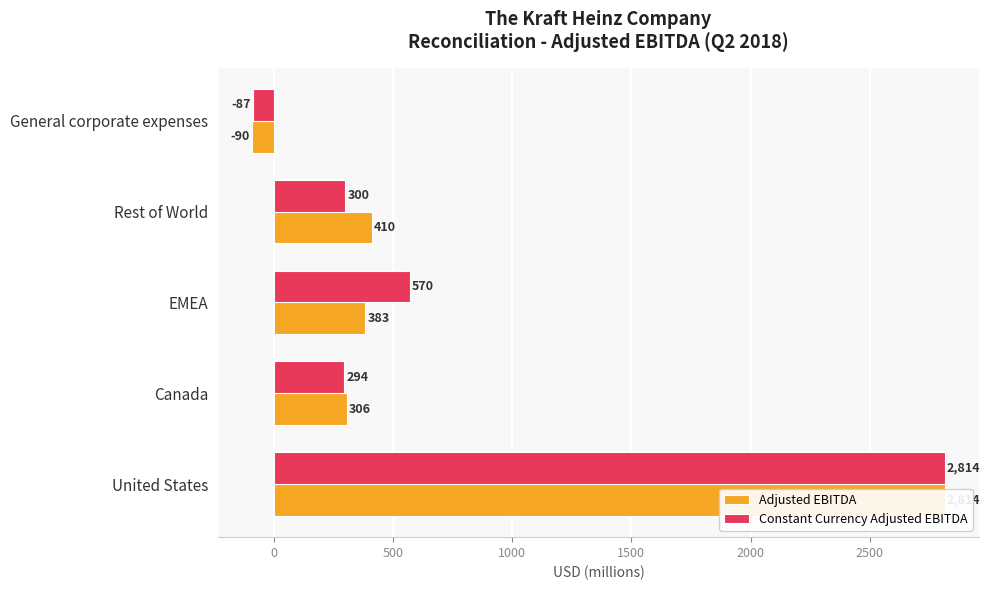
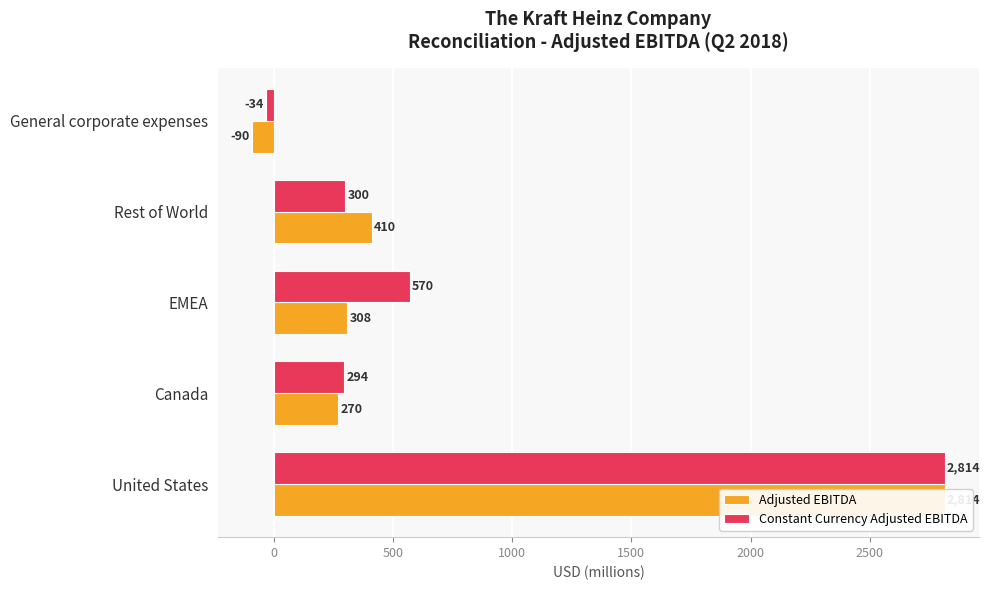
Constant Currency Adjusted EBITDA, General corporate expenses: -87 -> -34
Adjusted EBITDA, EMEA: 383 -> 308
Adjusted EBITDA, Canada: 306 -> 270
